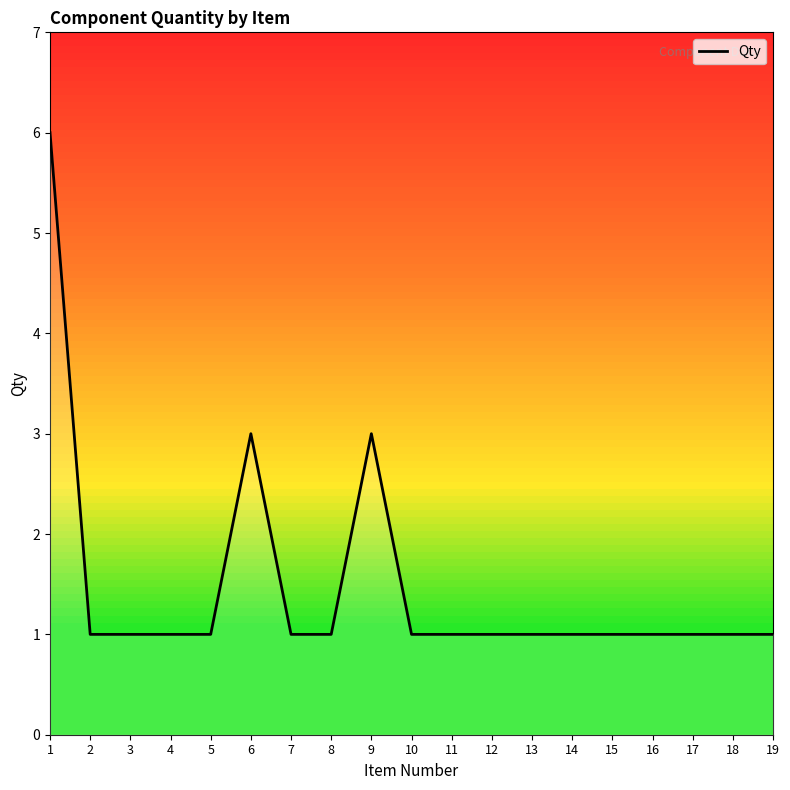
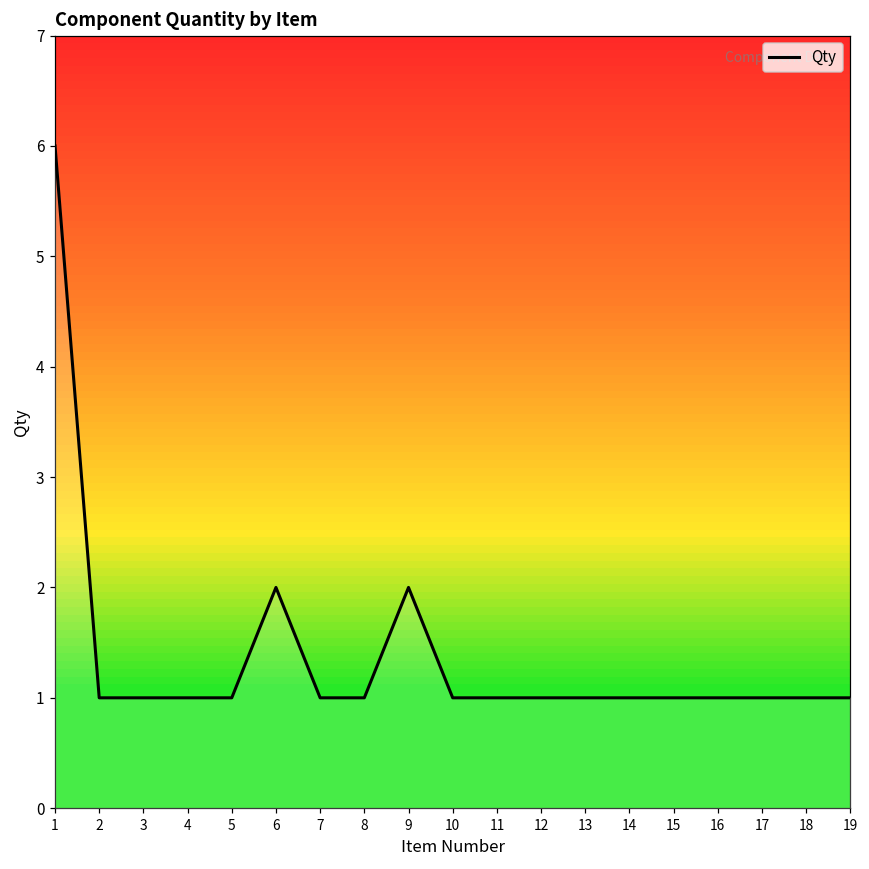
6: 3 -> 2
9: 3 -> 2
